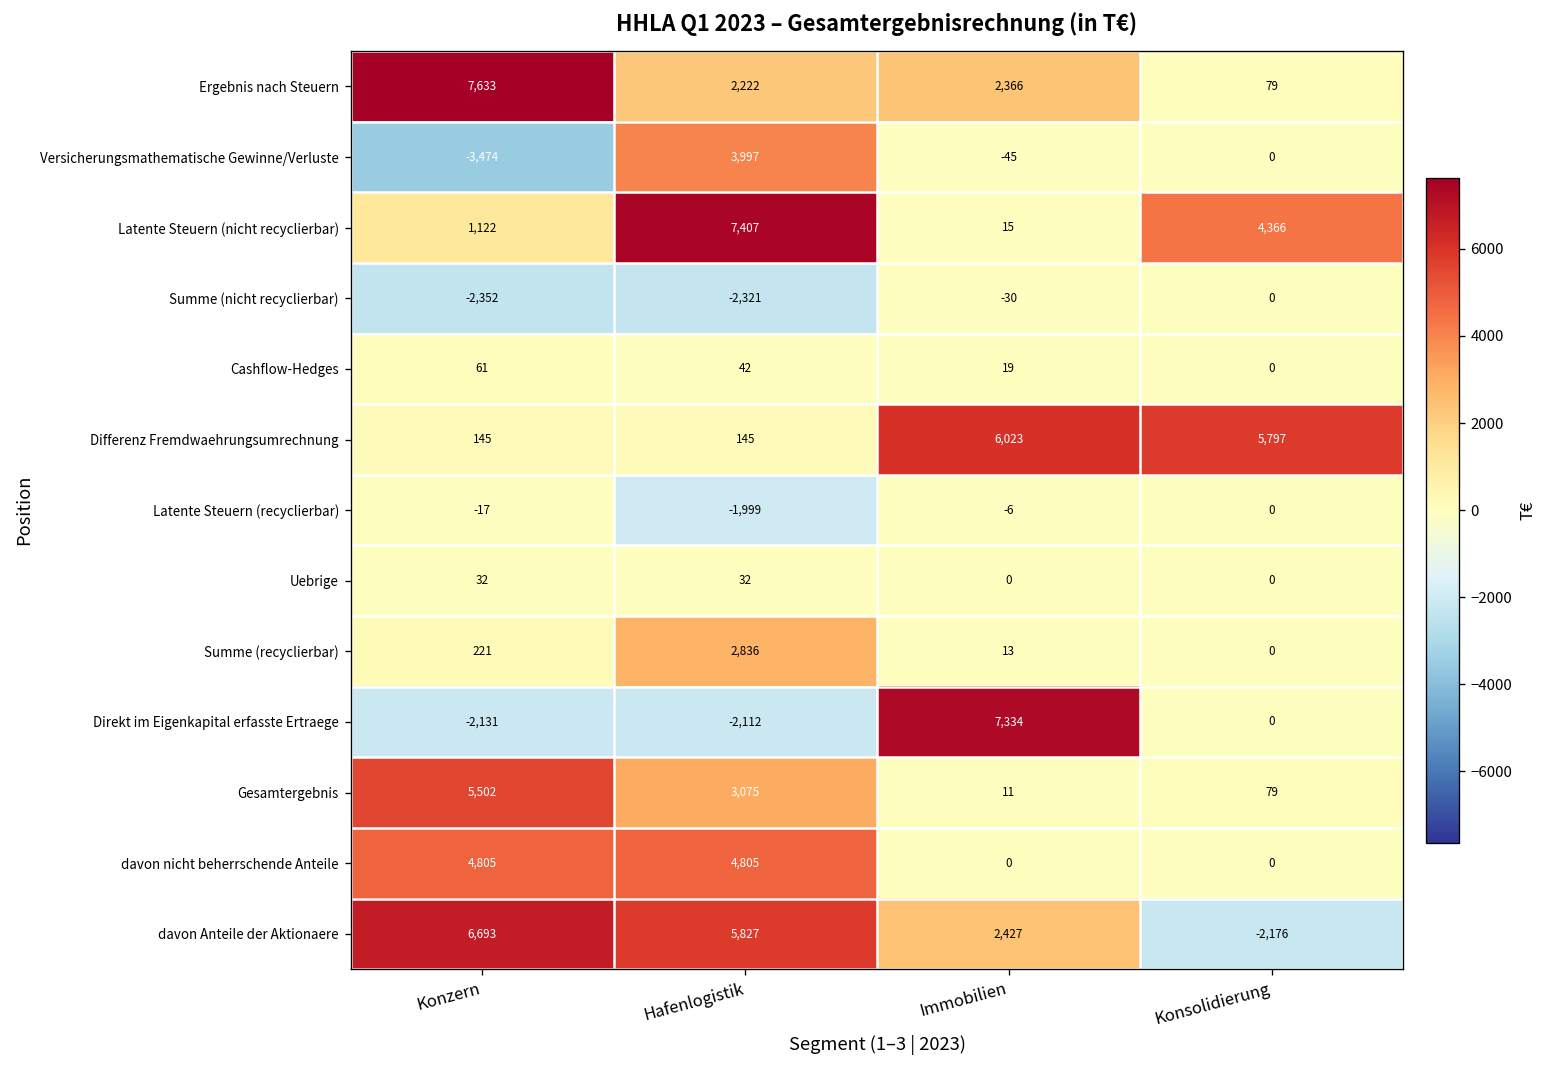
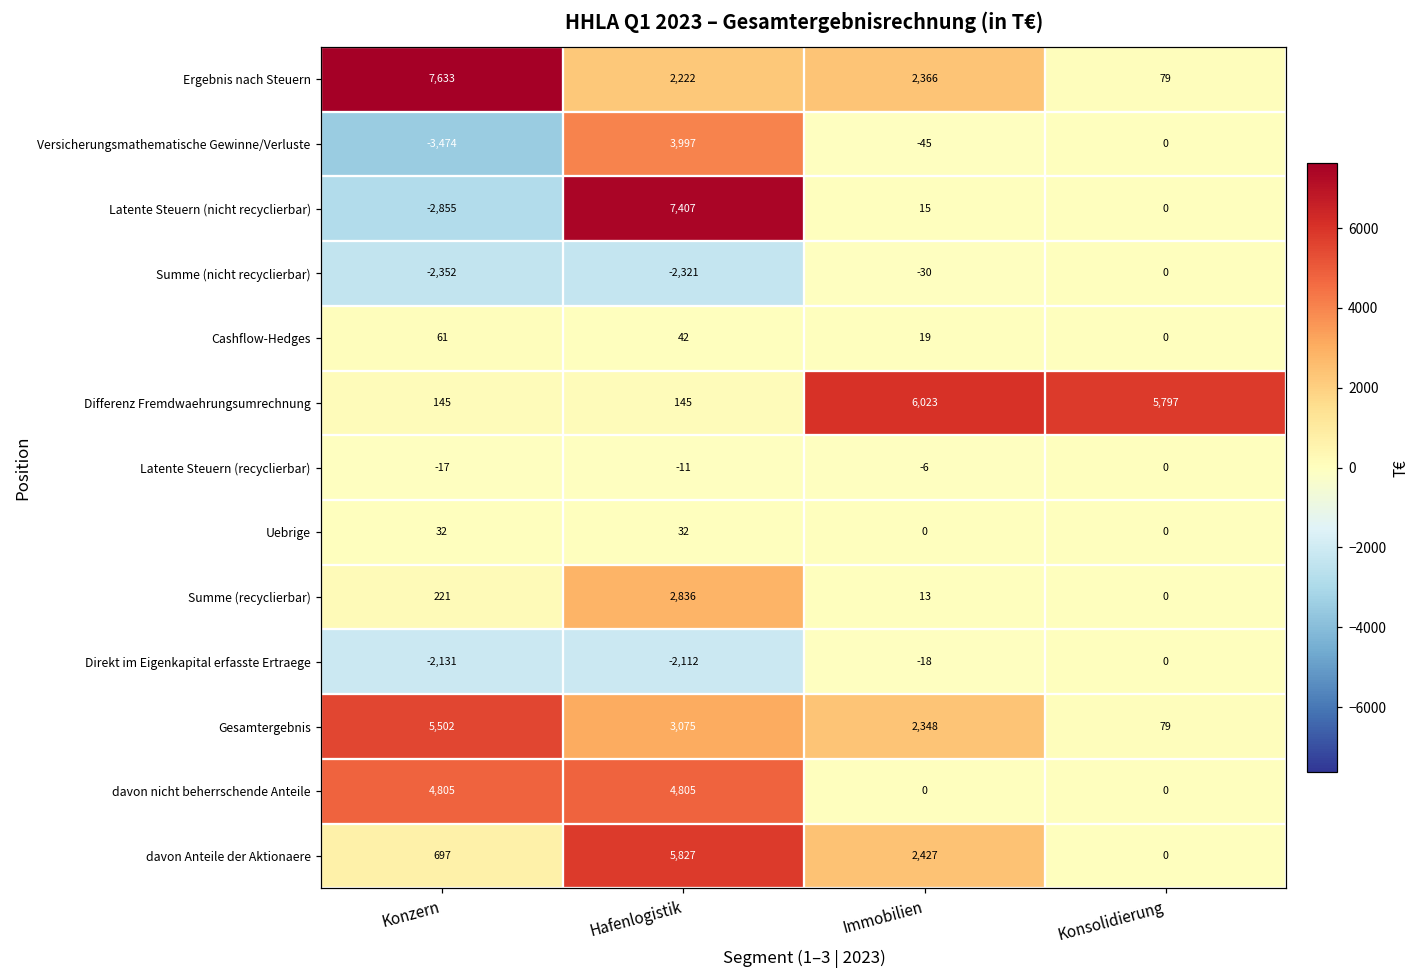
Latente Steuern (nicht recyclierbar), Konzern: 1,122 -> -2,855
Latente Steuern (nicht recyclierbar), Konsolidierung: 4,366 -> 0
Latente Steuern (recyclierbar), Hafenlogistik: -1,999 -> -11
Direkt im Eigenkapital erfasste Ertraege, Immobilien: 7,334 -> -18
Gesamtergebnis, Immobilien: 11 -> 2,348
davon Anteile der Aktionaere, Konzern: 6,693 -> 697
davon Anteile der Aktionaere, Konsolidierung: -2,176 -> 0
